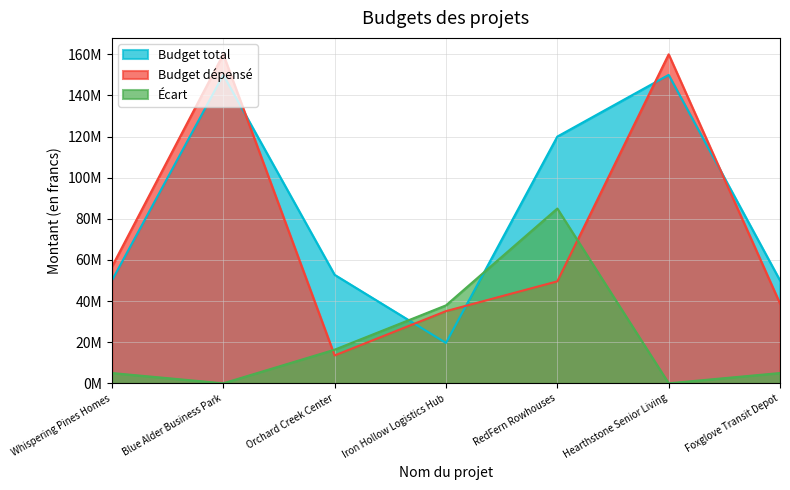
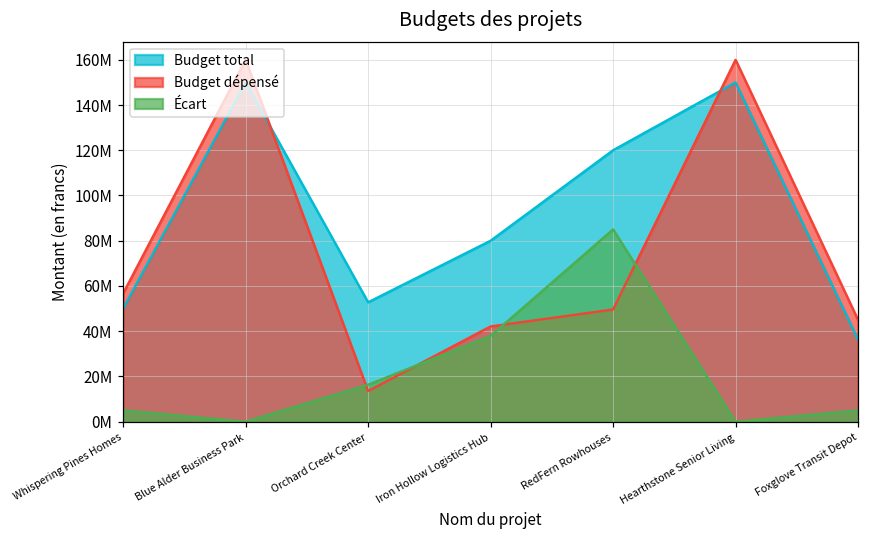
Budget total, Iron Hollow Logistics Hub: 20000000 -> 80000000
Budget dépensé, Iron Hollow Logistics Hub: 35000000 -> 42000000
Budget total, Foxglove Transit Depot: 50000000 -> 36000000
Budget dépensé, Foxglove Transit Depot: 39000000 -> 45000000
